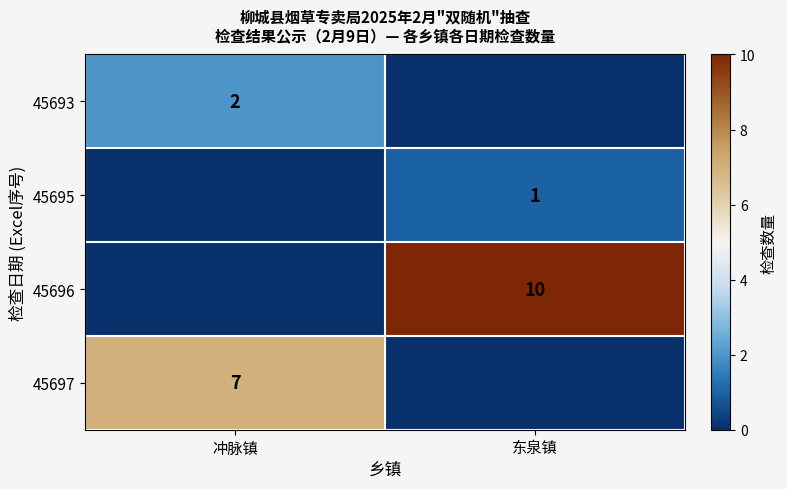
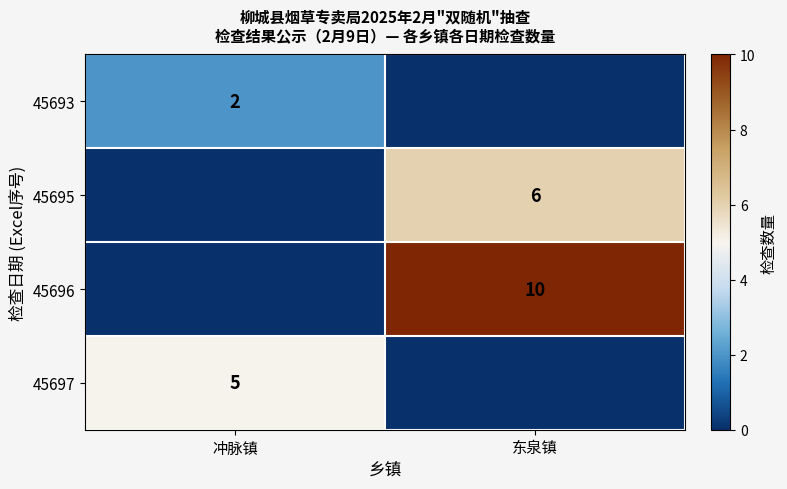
45695, 东泉镇: 1 -> 6
45697, 冲脉镇: 7 -> 5
